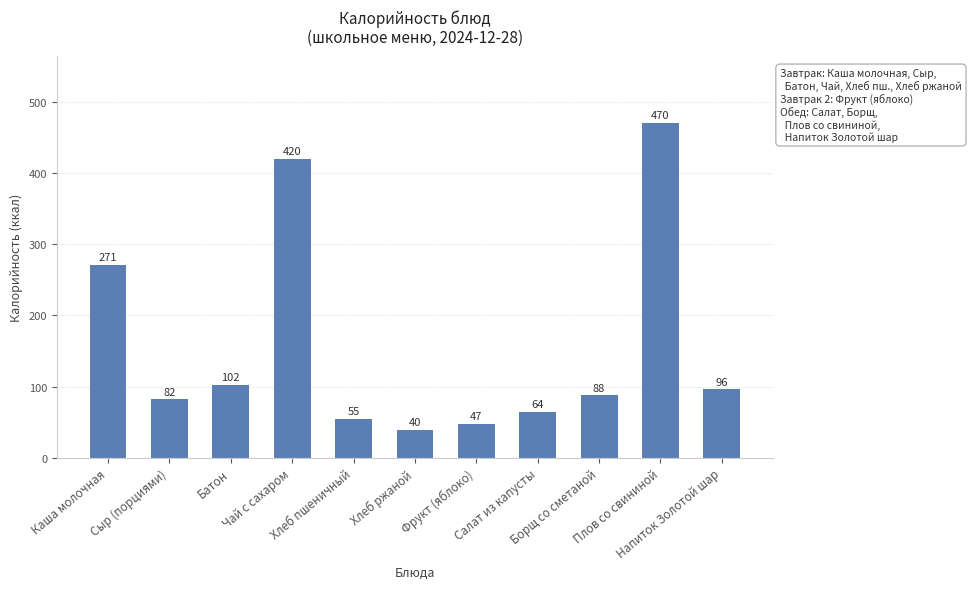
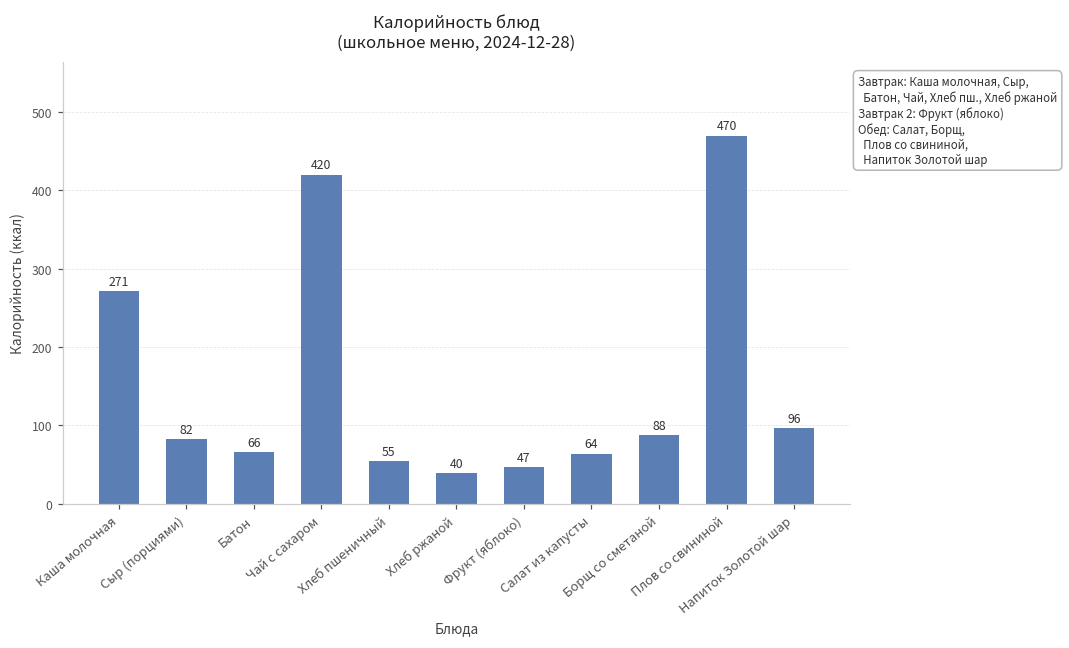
Батон: 102 -> 66
